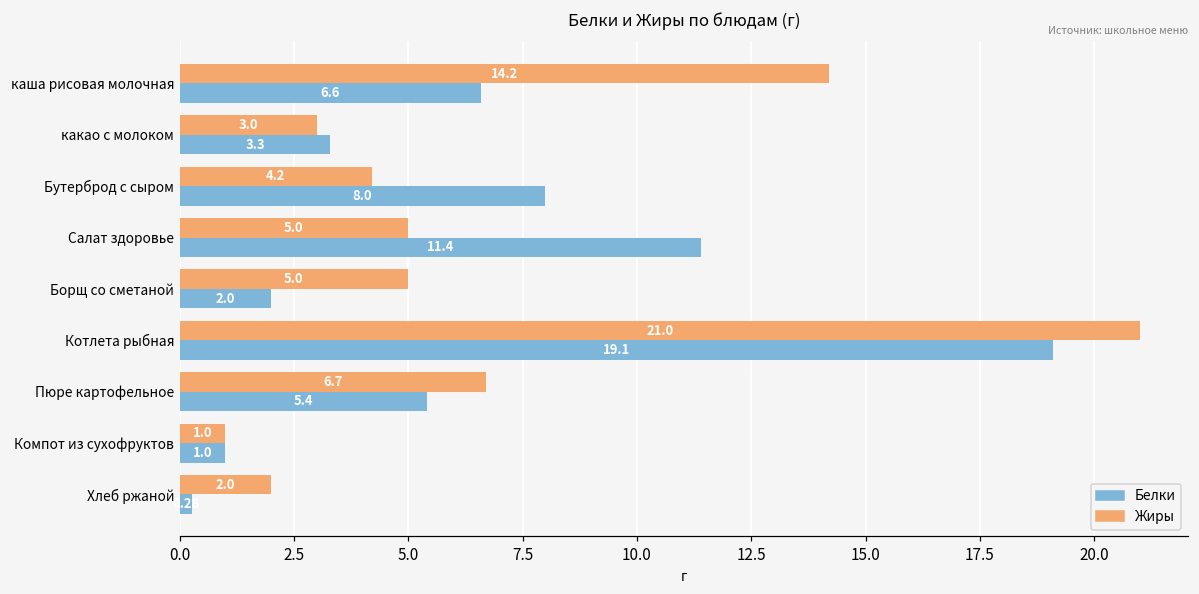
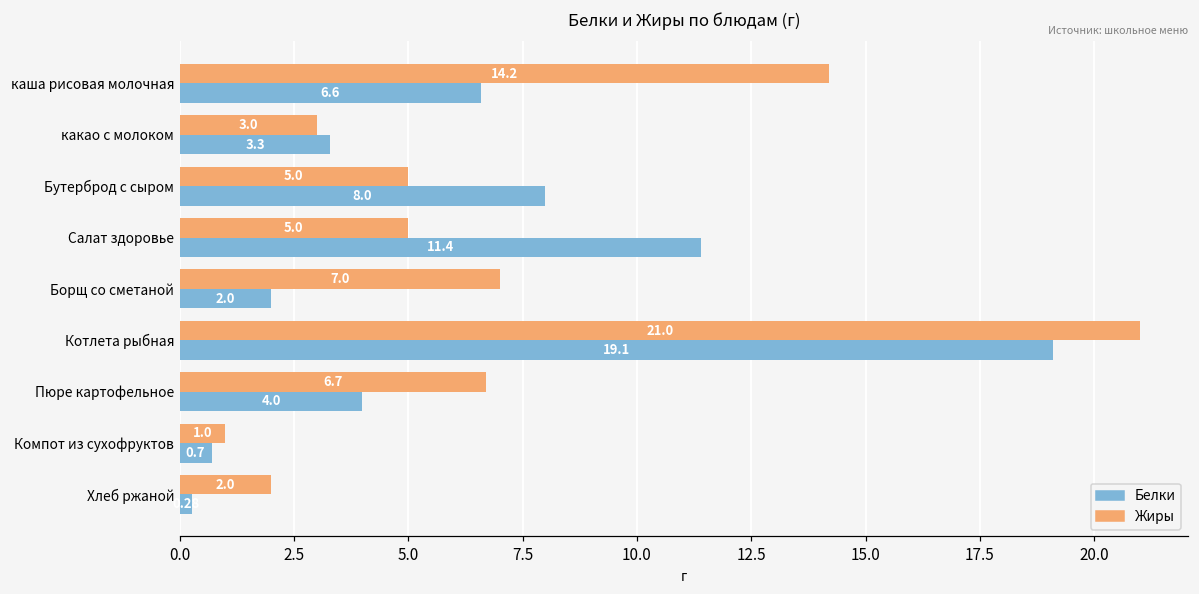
Жиры, Бутерброд с сыром: 4.2 -> 5.0
Жиры, Борщ со сметаной: 5.0 -> 7.0
Белки, Пюре картофельное: 5.4 -> 4.0
Белки, Компот из сухофруктов: 1.0 -> 0.7
